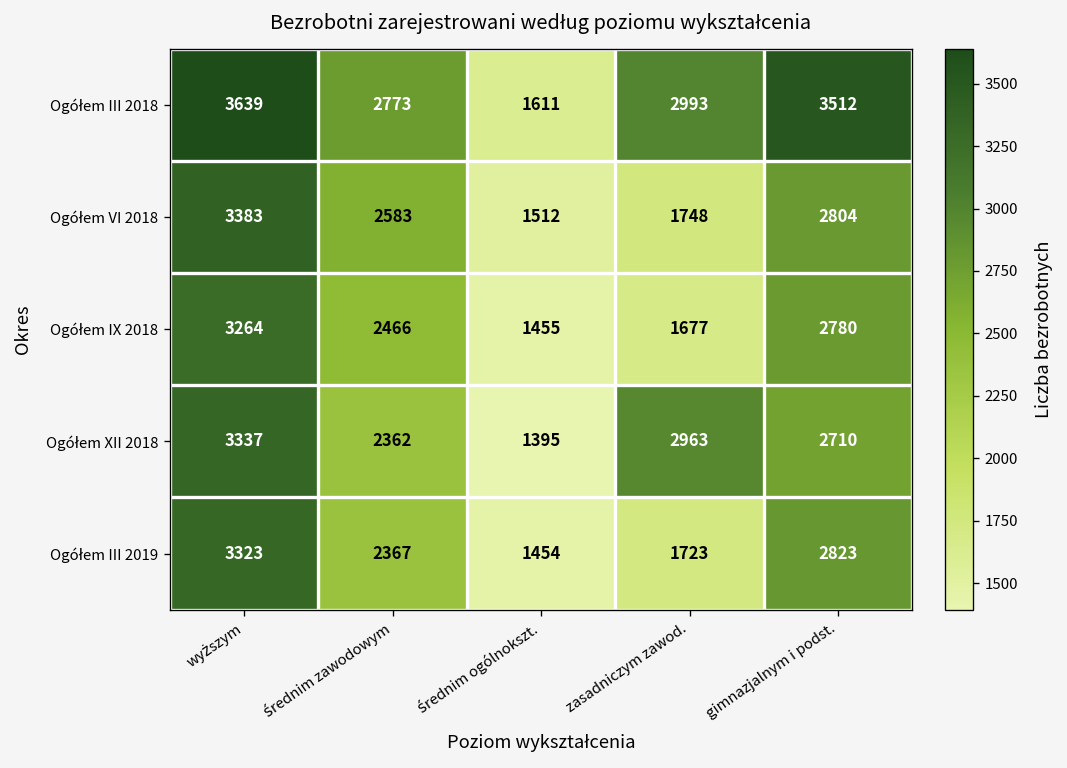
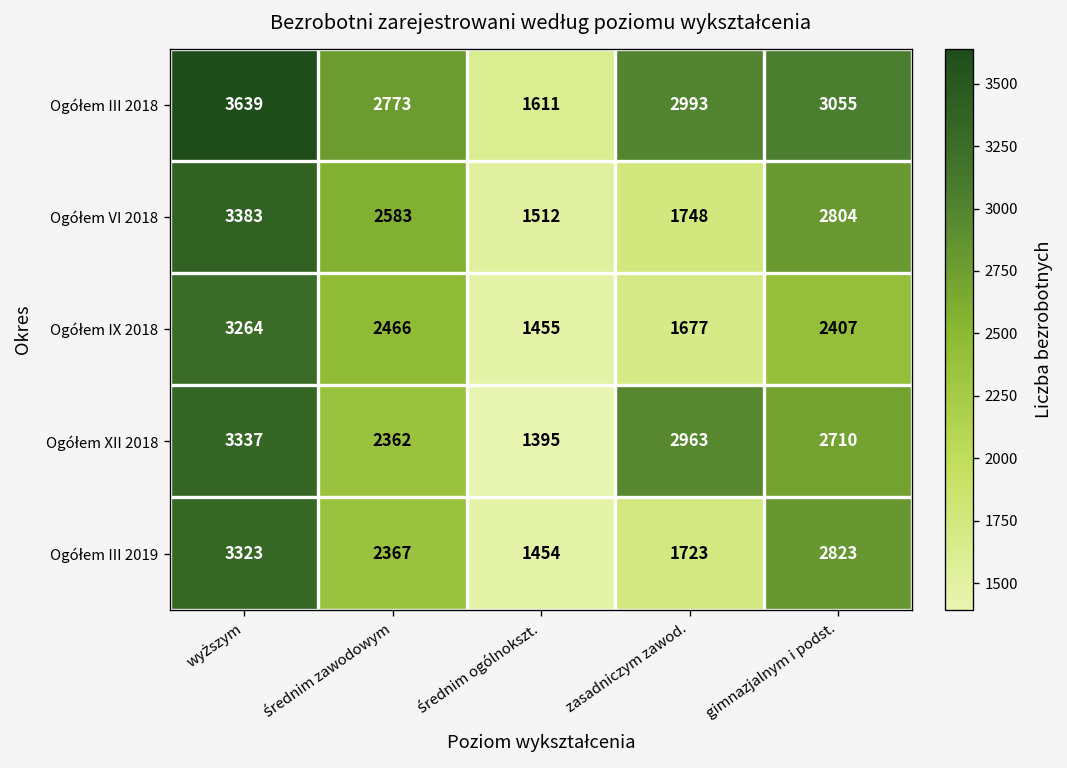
Ogółem III 2018, gimnazjalnym i podst.: 3512 -> 3055
Ogółem IX 2018, gimnazjalnym i podst.: 2780 -> 2407
